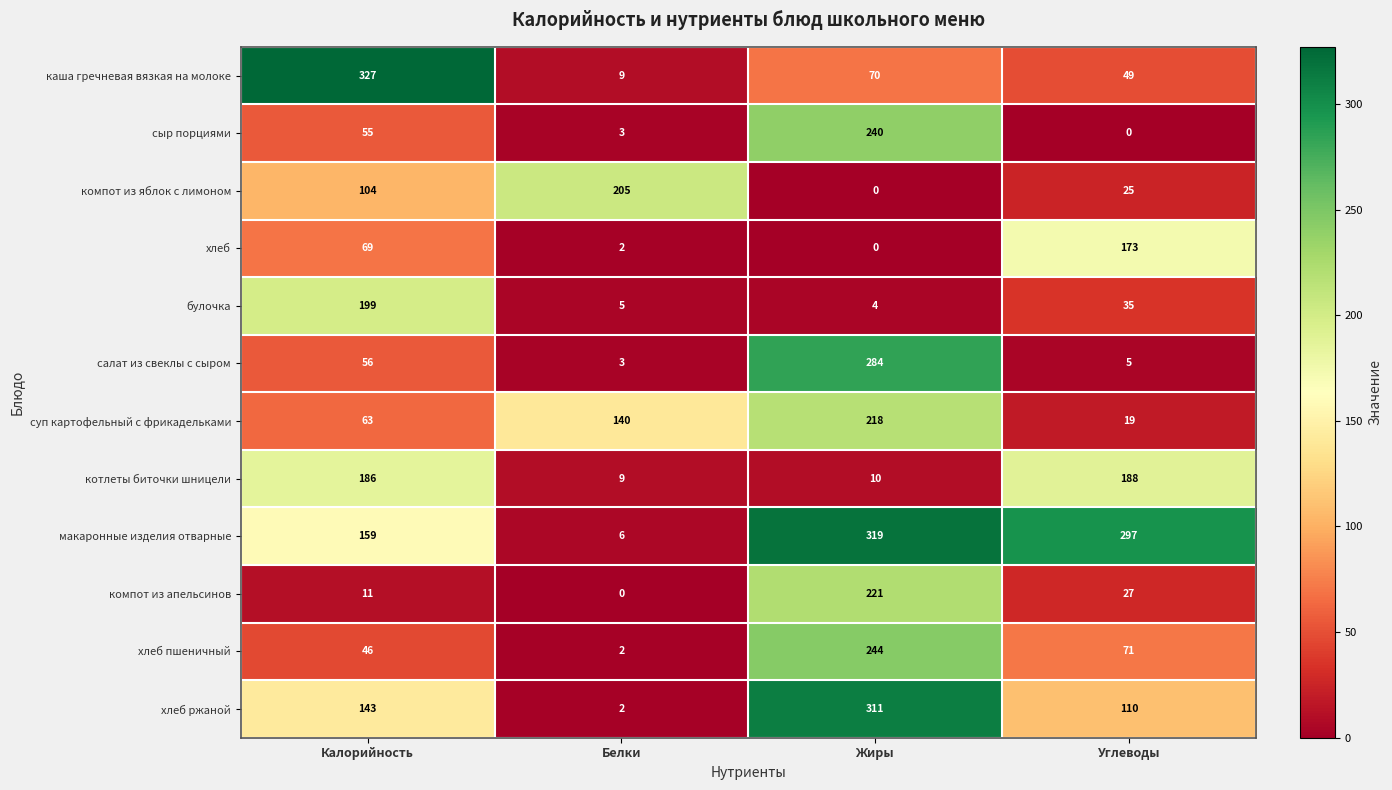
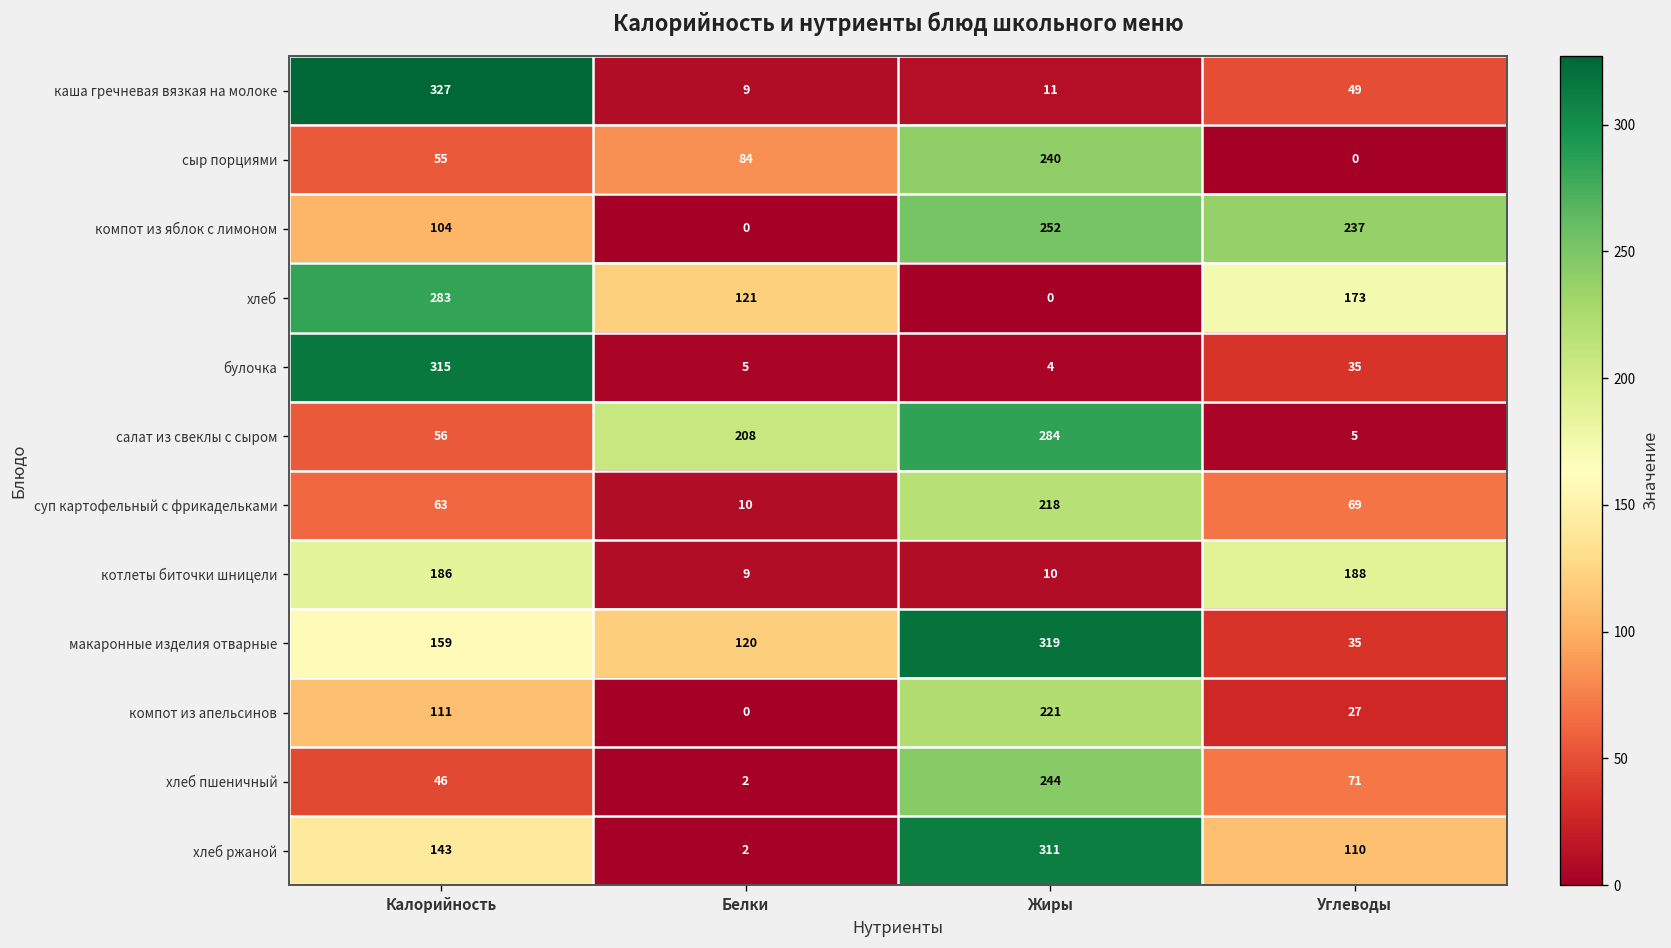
каша гречневая вязкая на молоке, Жиры: 70 -> 11
сыр порциями, Белки: 3 -> 84
компот из яблок с лимоном, Белки: 205 -> 0
компот из яблок с лимоном, Жиры: 0 -> 252
компот из яблок с лимоном, Углеводы: 25 -> 237
хлеб, Калорийность: 69 -> 283
хлеб, Белки: 2 -> 121
булочка, Калорийность: 199 -> 315
салат из свеклы с сыром, Белки: 3 -> 208
суп картофельный с фрикадельками, Белки: 140 -> 10
суп картофельный с фрикадельками, Углеводы: 19 -> 69
макаронные изделия отварные, Белки: 6 -> 120
макаронные изделия отварные, Углеводы: 297 -> 35
компот из апельсинов, Калорийность: 11 -> 111
